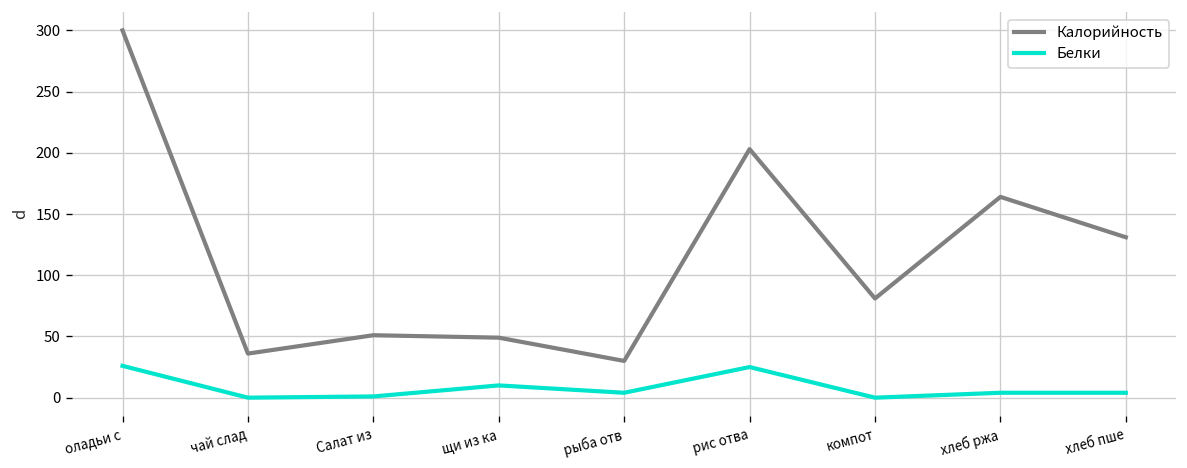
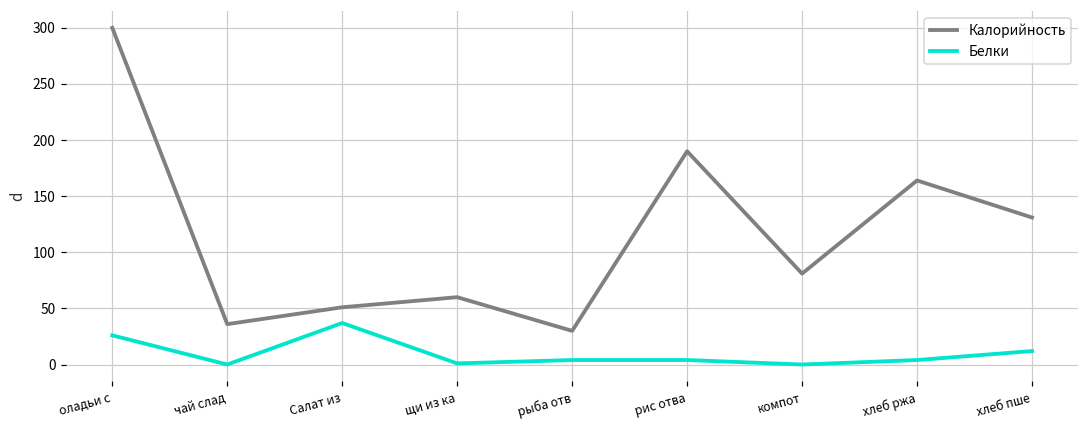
Белки, Салат из: 1 -> 37
Калорийность, щи из ка: 49 -> 60
Белки, щи из ка: 10 -> 1
Калорийность, рис отва: 203 -> 190
Белки, рис отва: 25 -> 4
Белки, хлеб пше: 4 -> 12
